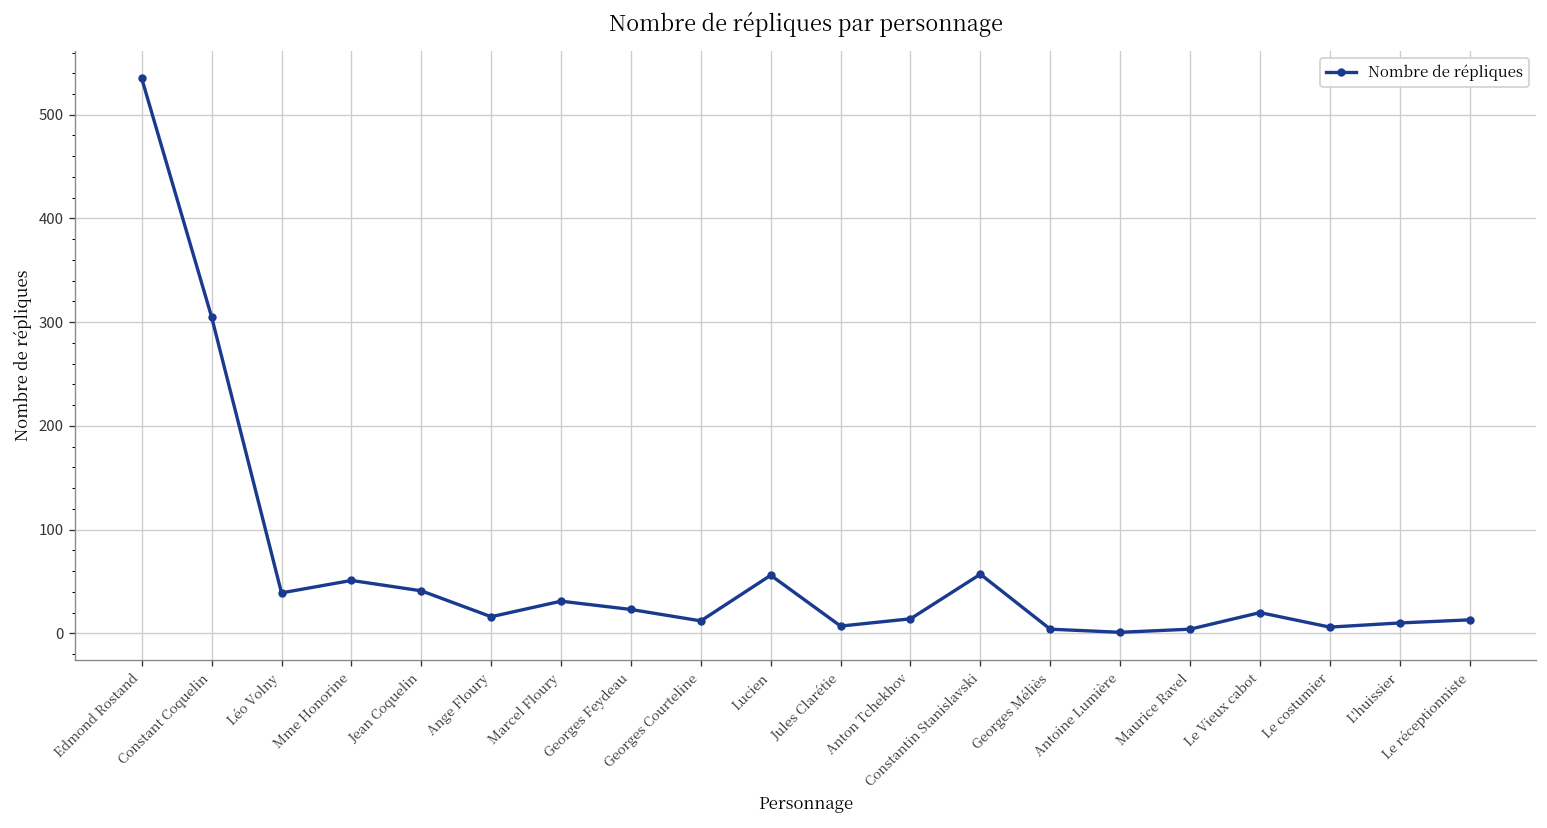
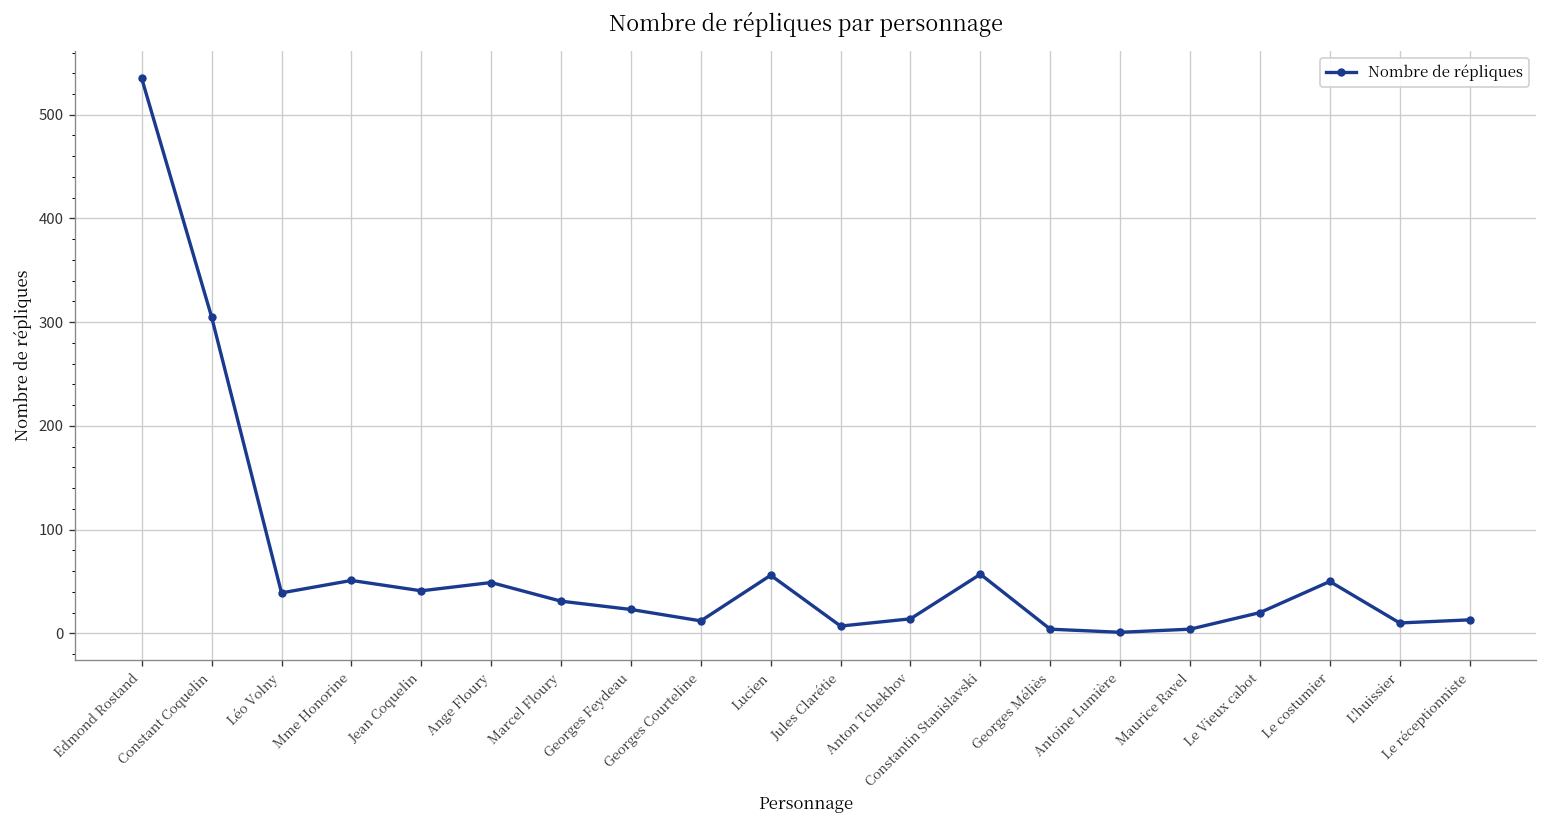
Ange Floury: 20 -> 50
Le costumier: 10 -> 50
